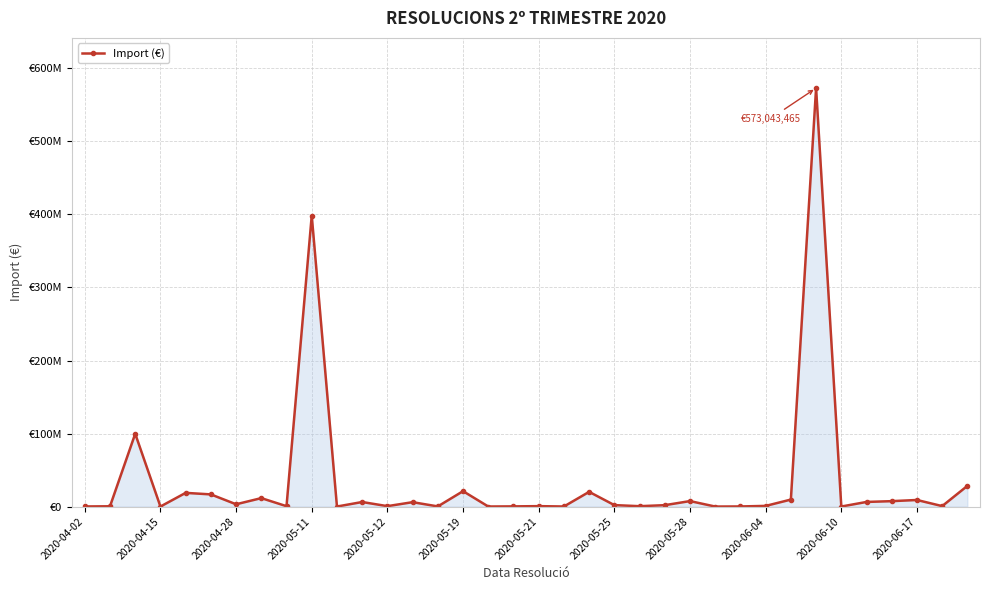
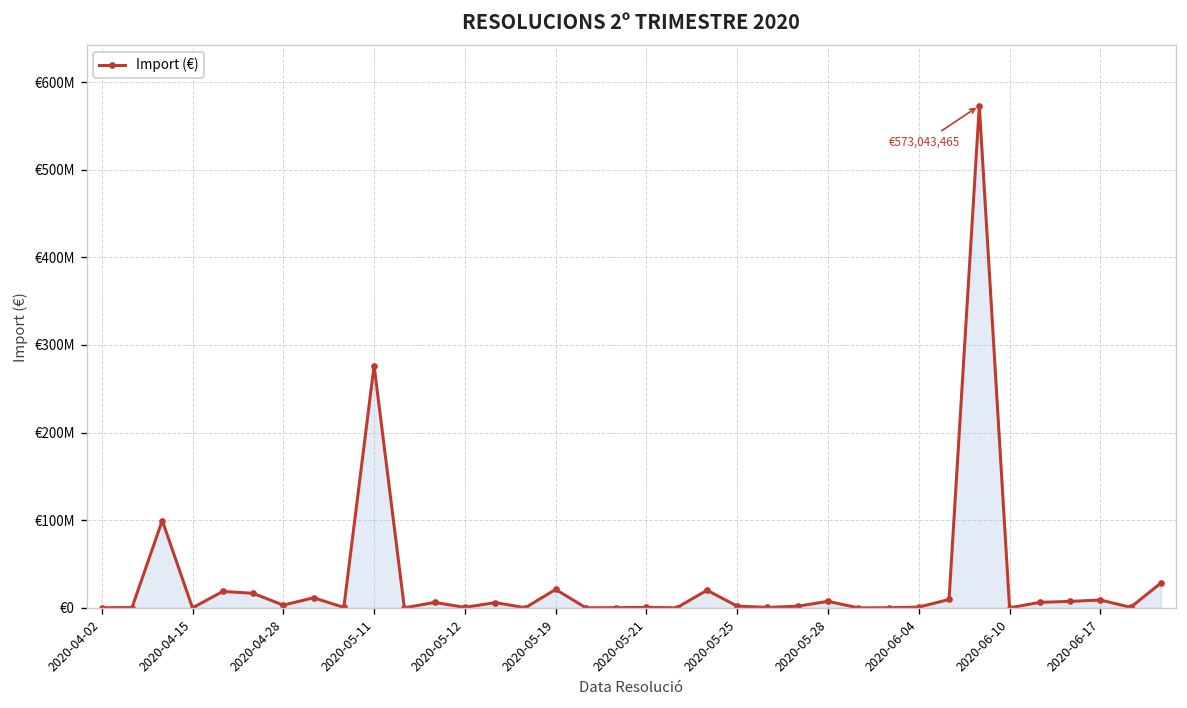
2020-05-11: €400000000 -> €280000000
